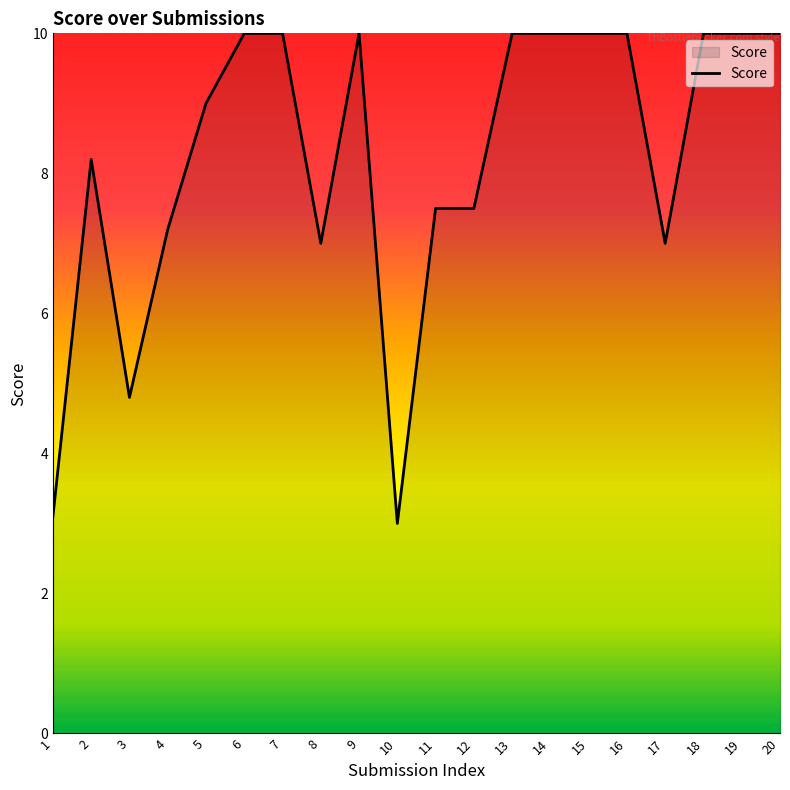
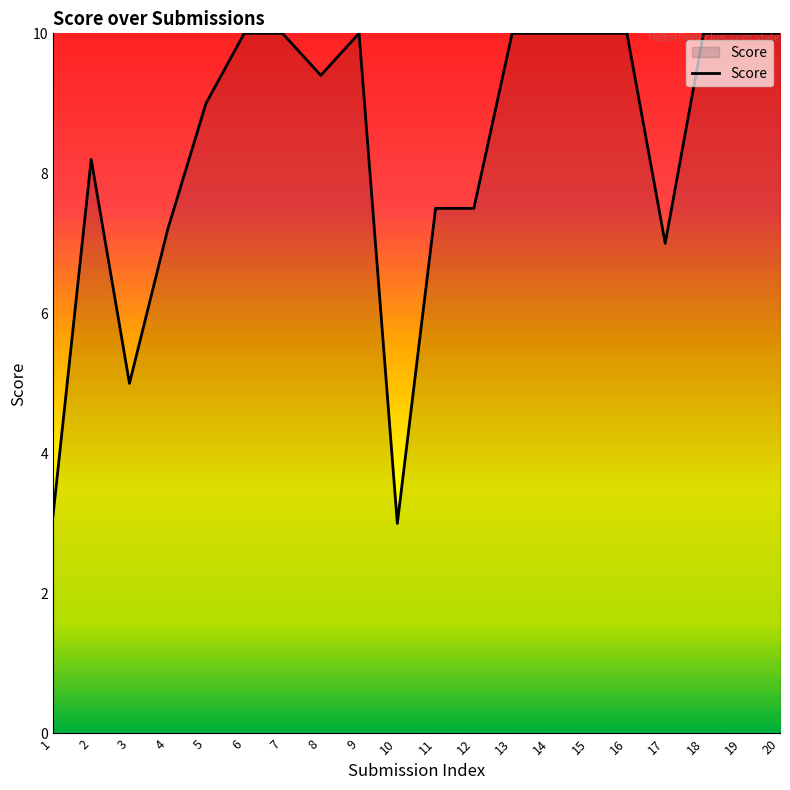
3: 4.8 -> 5.0
8: 7.0 -> 9.4
